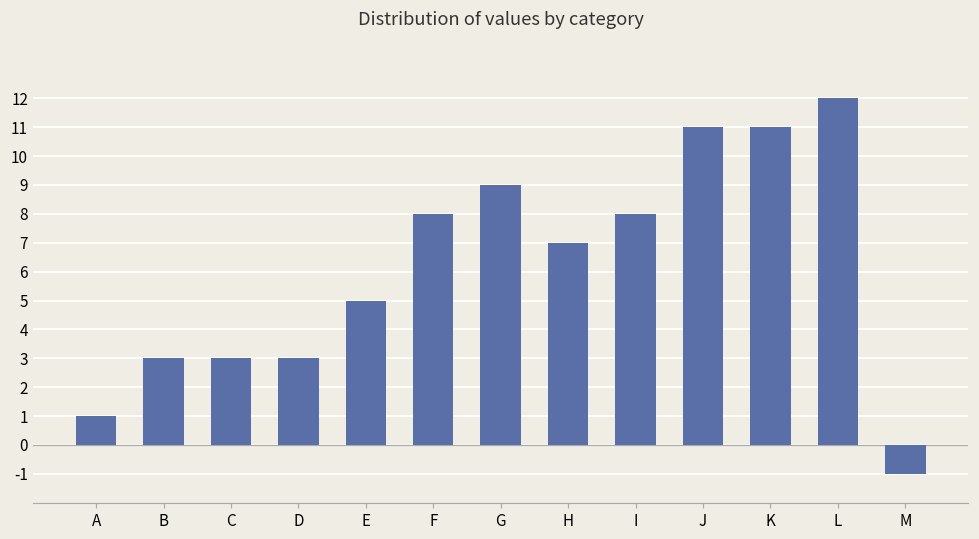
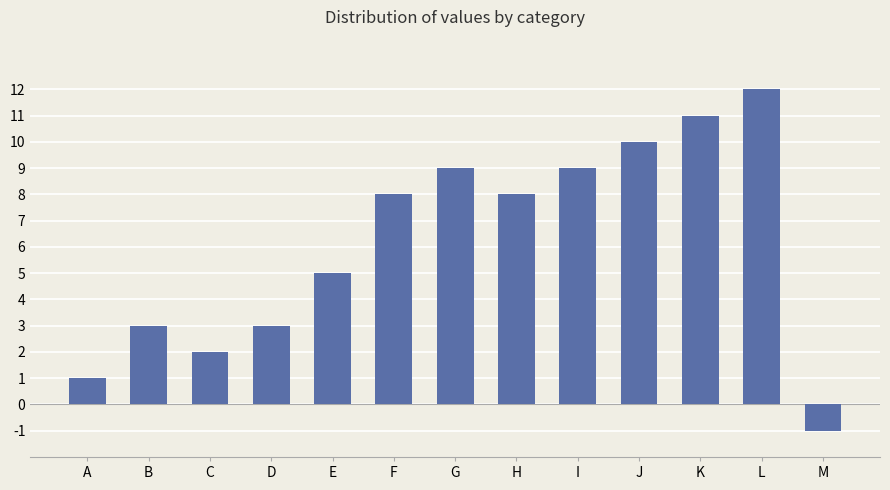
C: 3 -> 2
H: 7 -> 8
I: 8 -> 9
J: 11 -> 10
